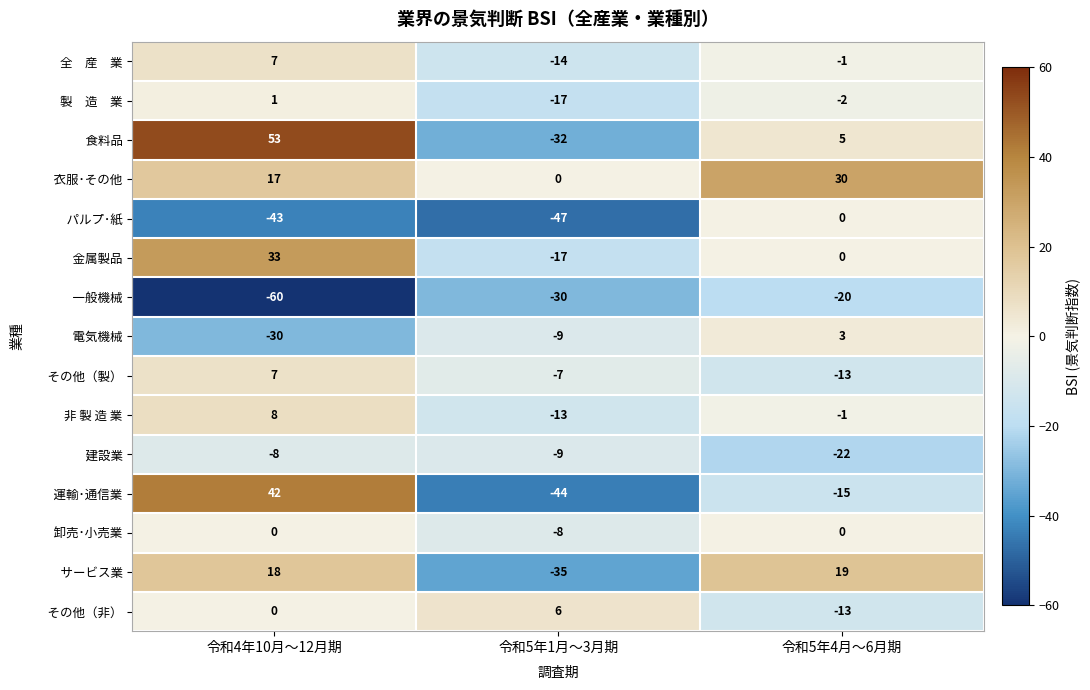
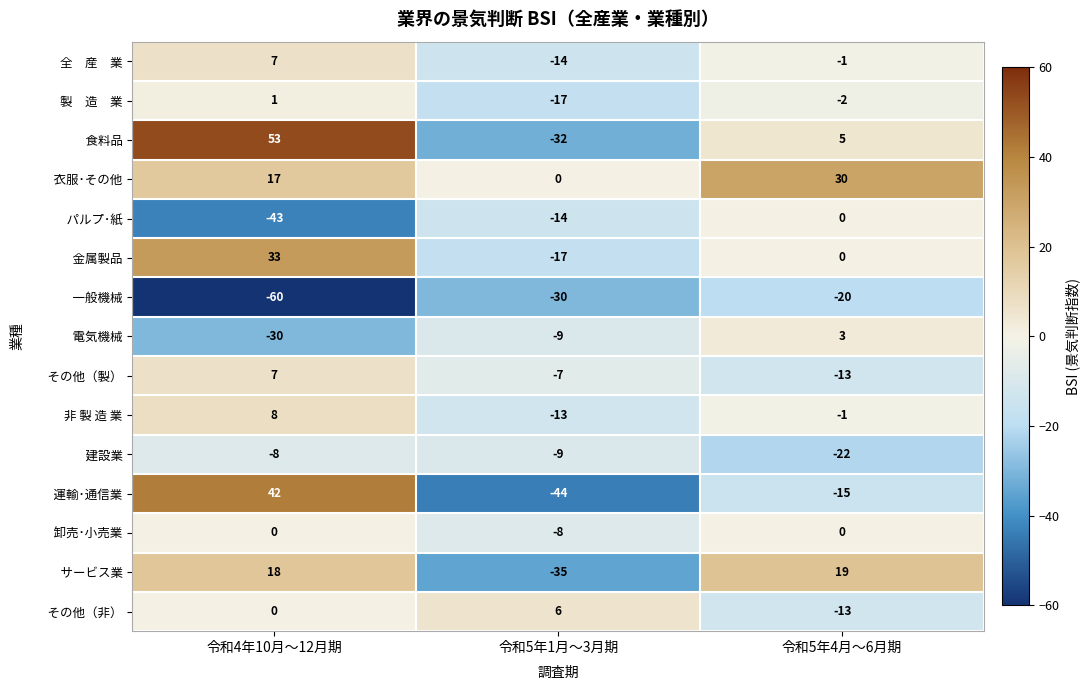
パルプ･紙, 令和5年1月～3月期: -47 -> -14
